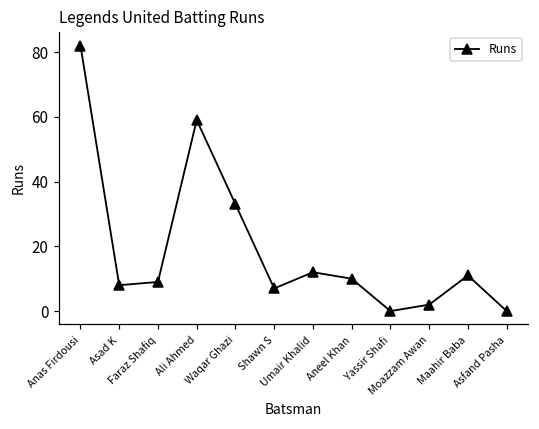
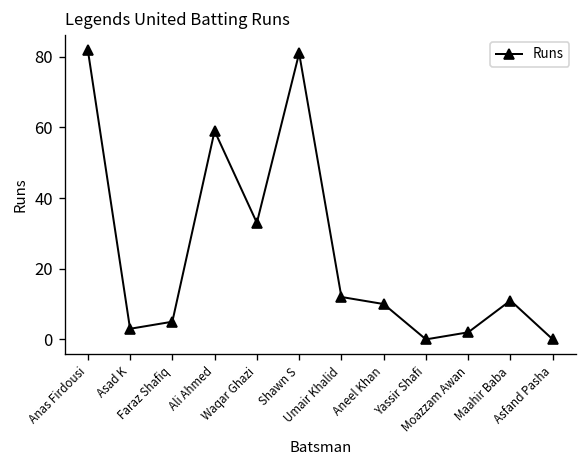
Asad K: 8 -> 3
Faraz Shafiq: 9 -> 5
Shawn S: 7 -> 81
